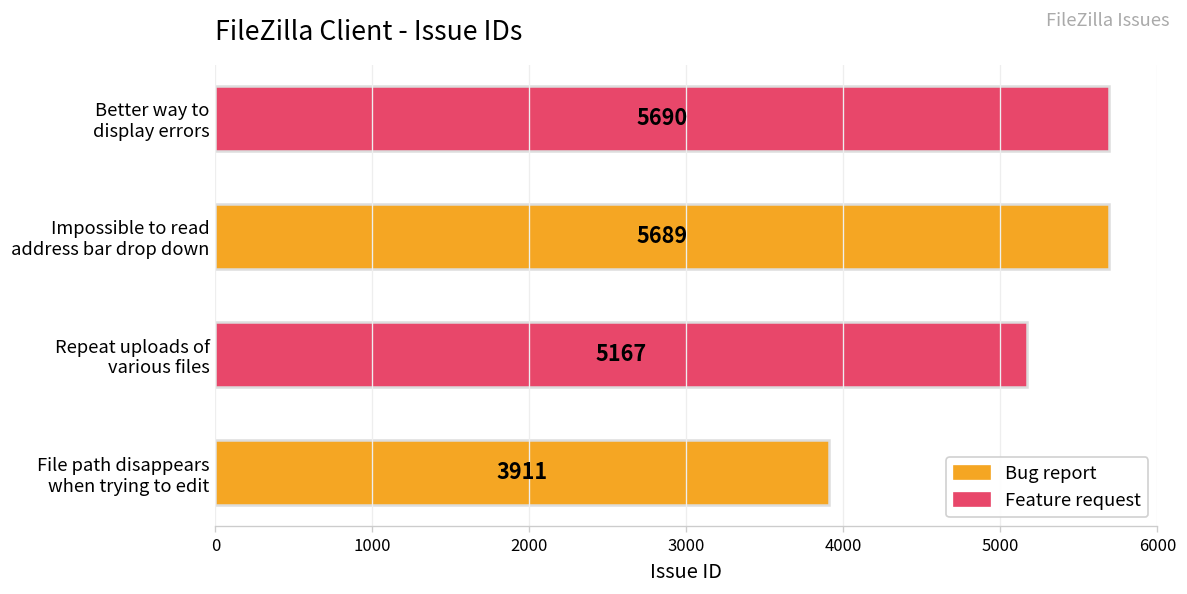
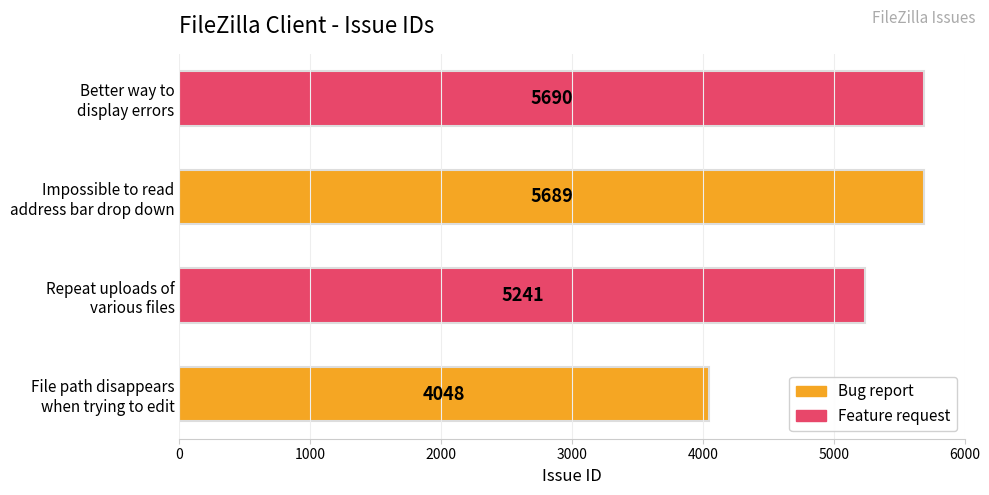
Repeat uploads of various files: 5167 -> 5241
File path disappears when trying to edit: 3911 -> 4048
